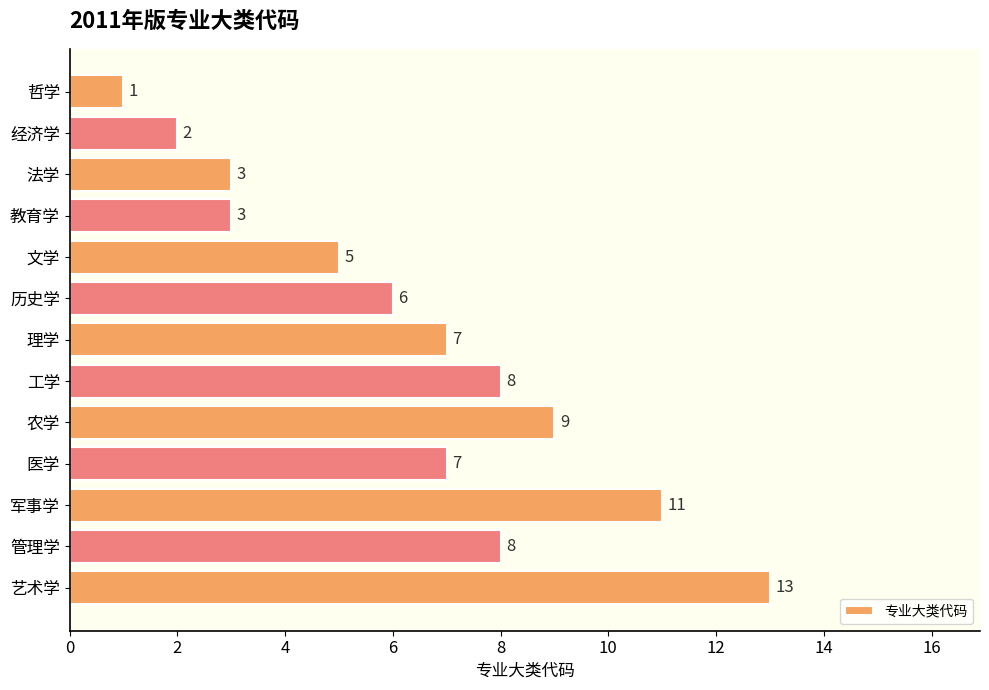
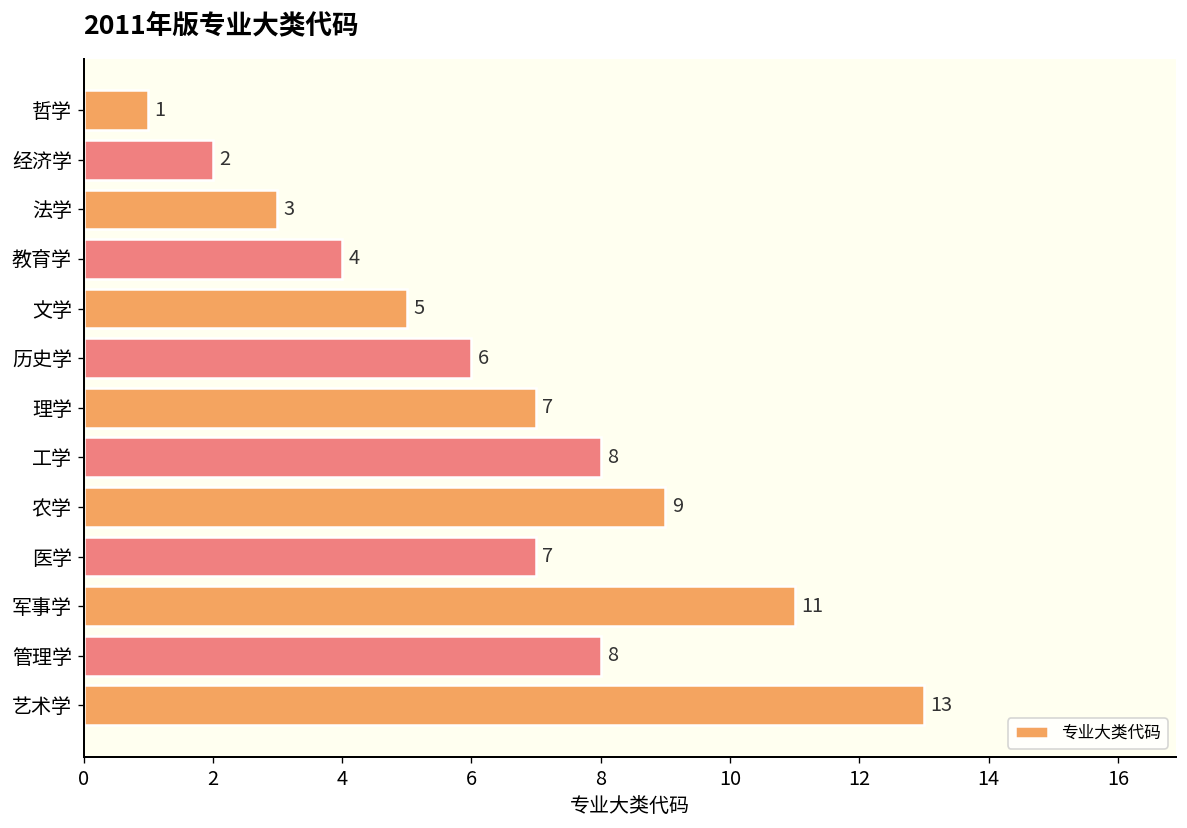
教育学: 3 -> 4
